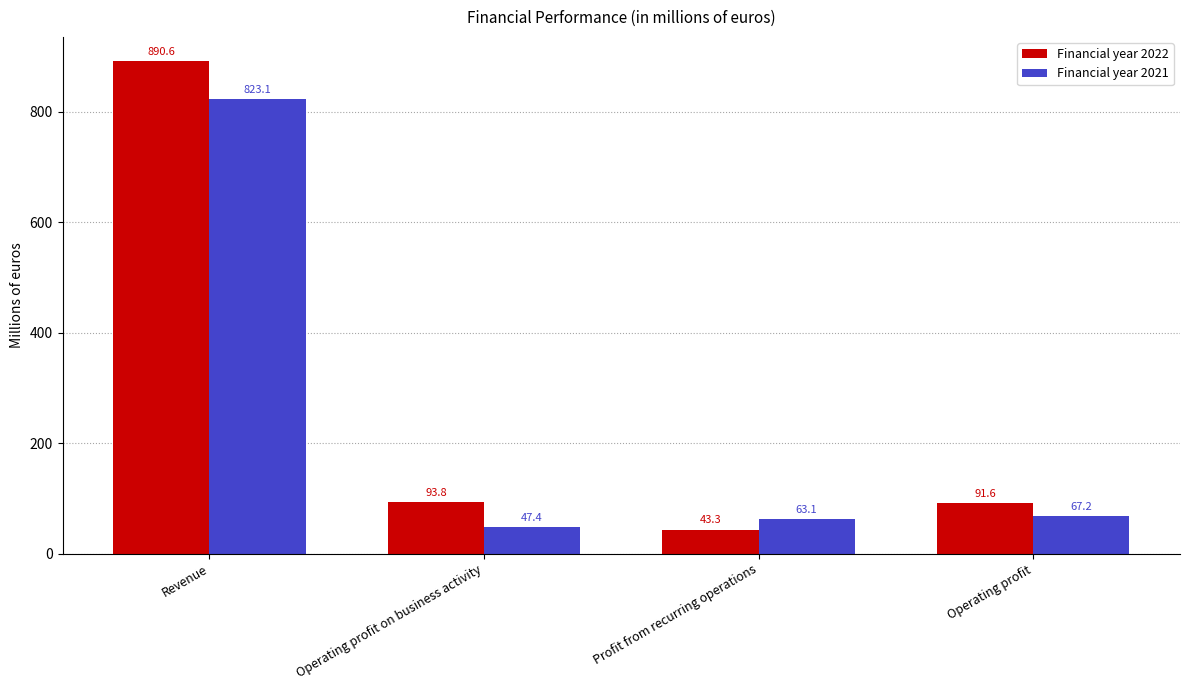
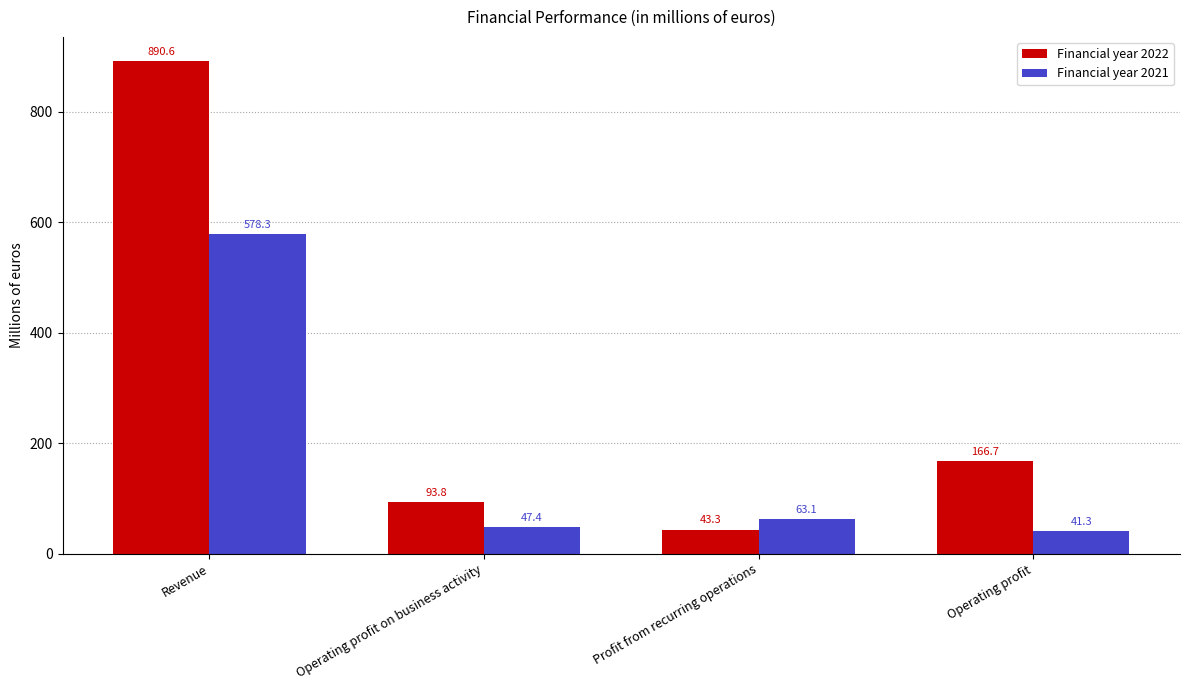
Financial year 2021, Revenue: 823.1 -> 578.3
Financial year 2022, Operating profit: 91.6 -> 166.7
Financial year 2021, Operating profit: 67.2 -> 41.3
